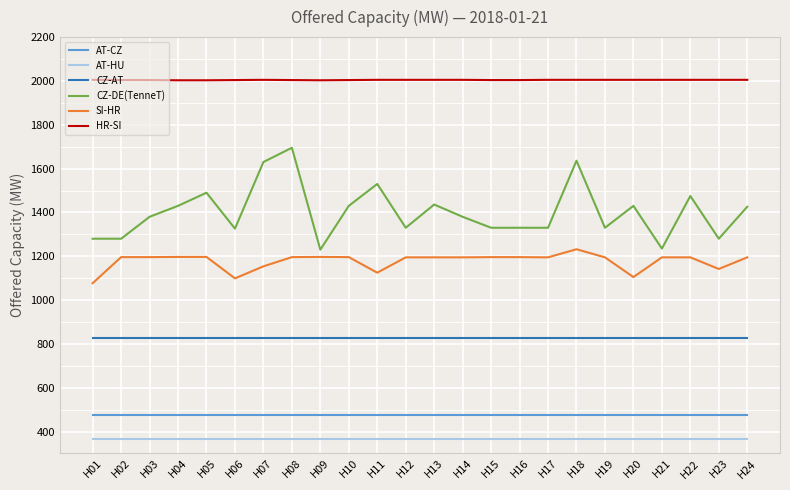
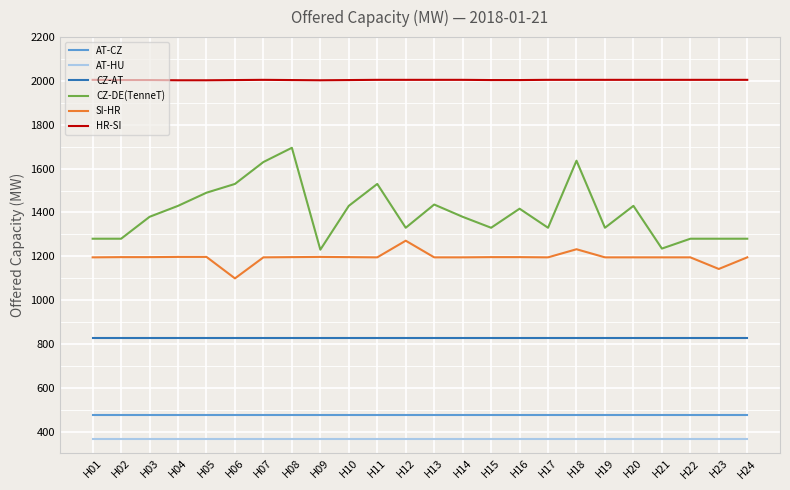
SI-HR, H01: 1080 -> 1200
CZ-DE(TenneT), H06: 1330 -> 1530
SI-HR, H07: 1150 -> 1200
SI-HR, H11: 1130 -> 1200
SI-HR, H12: 1200 -> 1270
CZ-DE(TenneT), H16: 1330 -> 1420
SI-HR, H20: 1110 -> 1200
CZ-DE(TenneT), H22: 1480 -> 1280
CZ-DE(TenneT), H24: 1430 -> 1280
